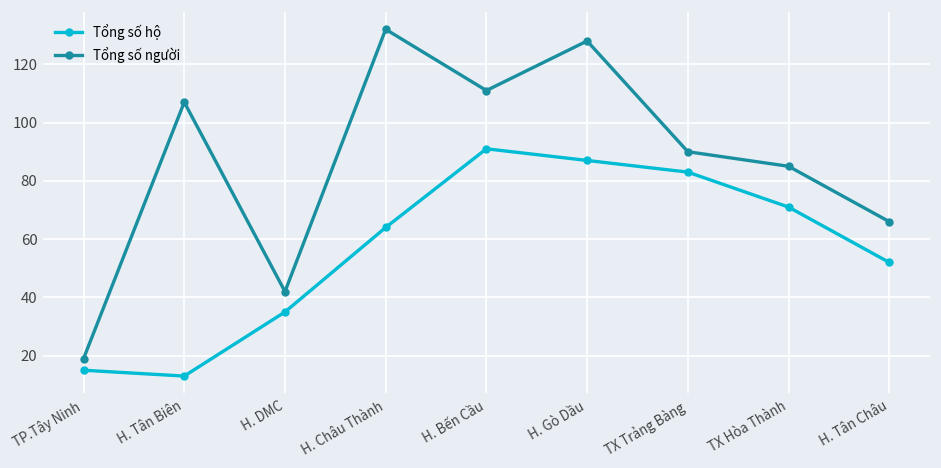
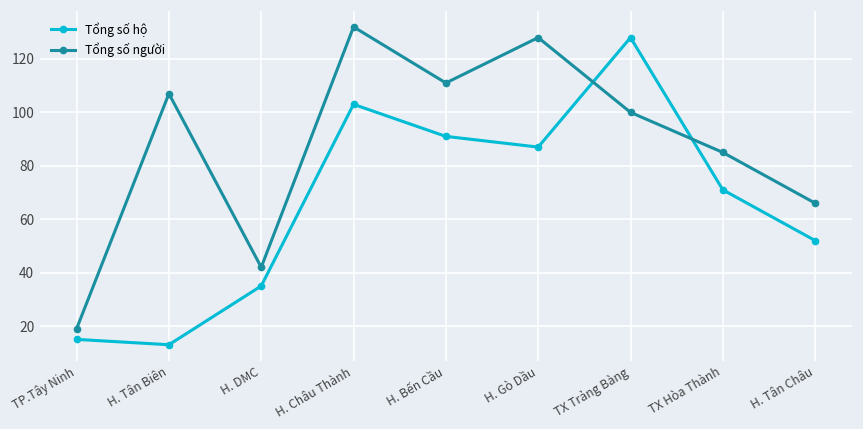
Tổng số hộ, H. Châu Thành: 64 -> 103
Tổng số hộ, TX Trảng Bàng: 83 -> 128
Tổng số người, TX Trảng Bàng: 90 -> 100
